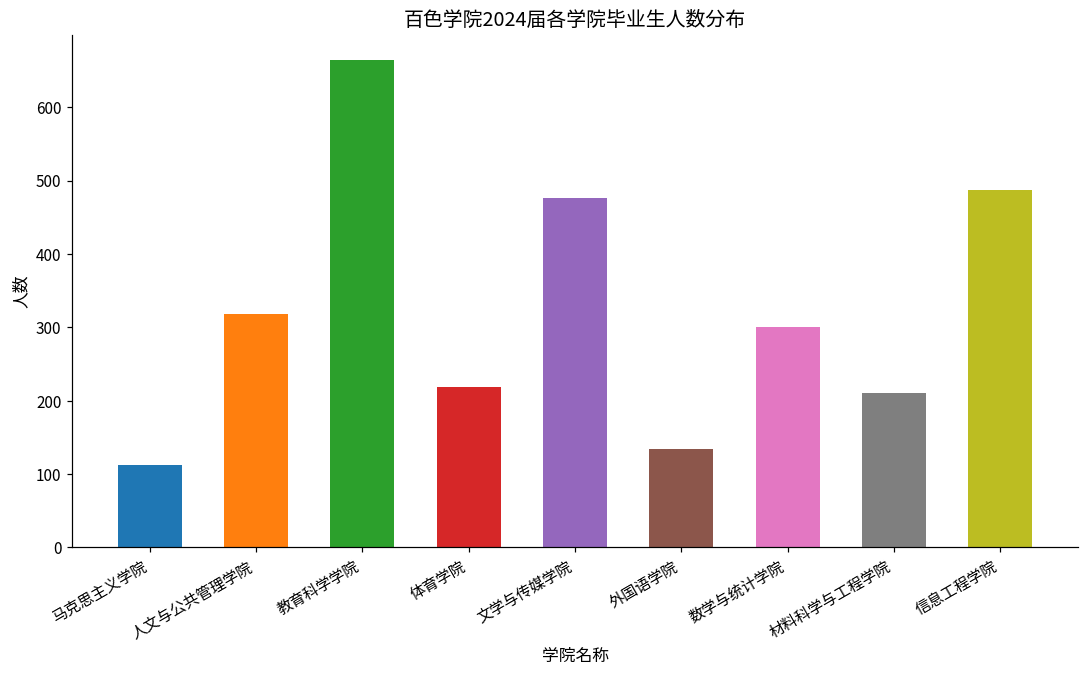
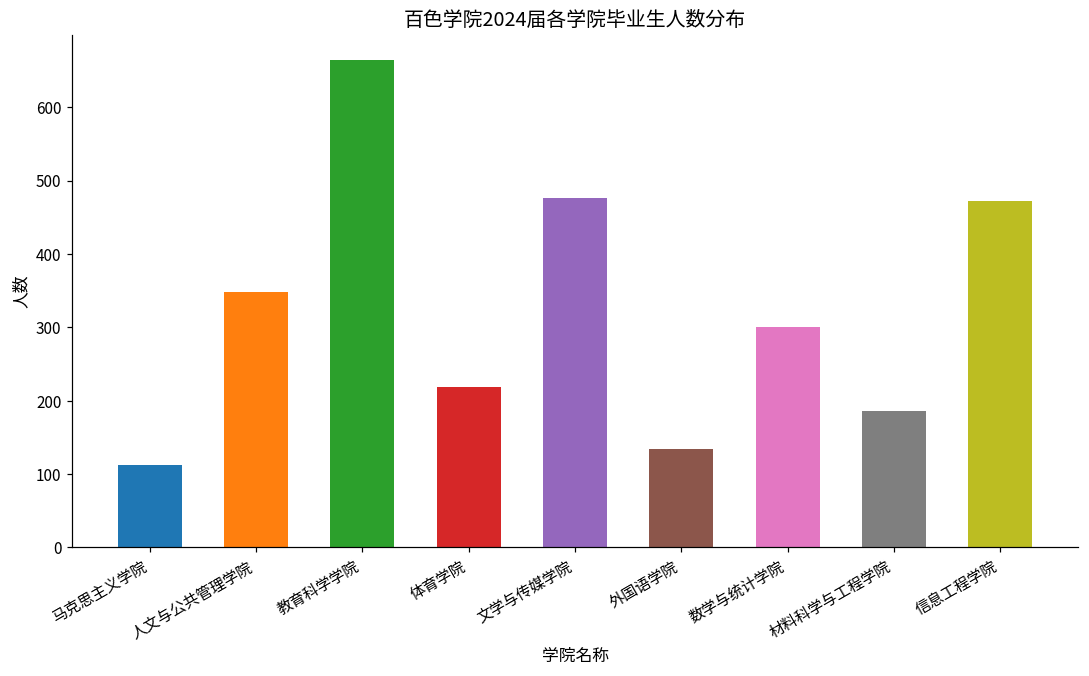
人文与公共管理学院: 320 -> 350
材料科学与工程学院: 210 -> 190
信息工程学院: 490 -> 470
